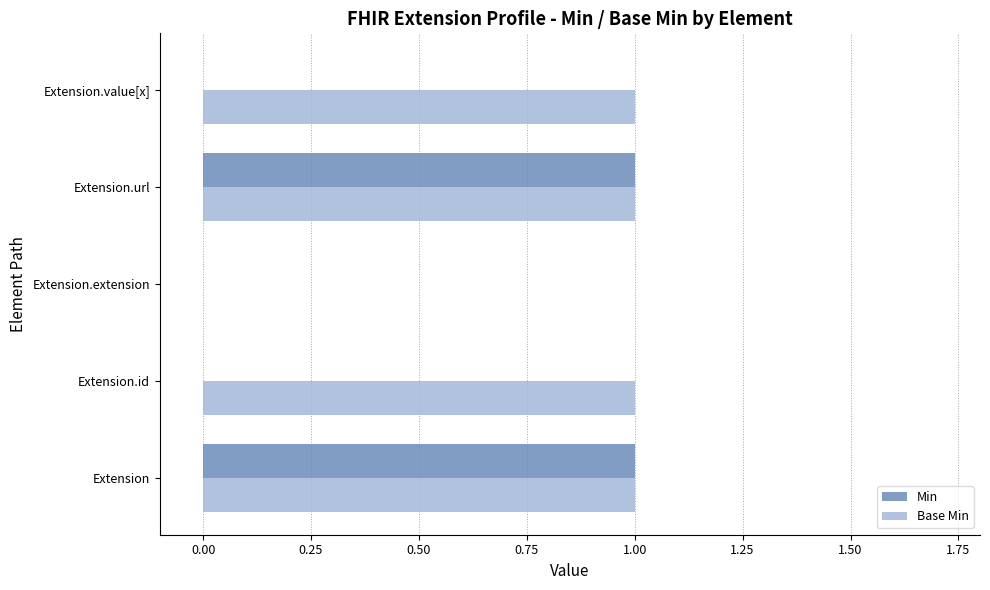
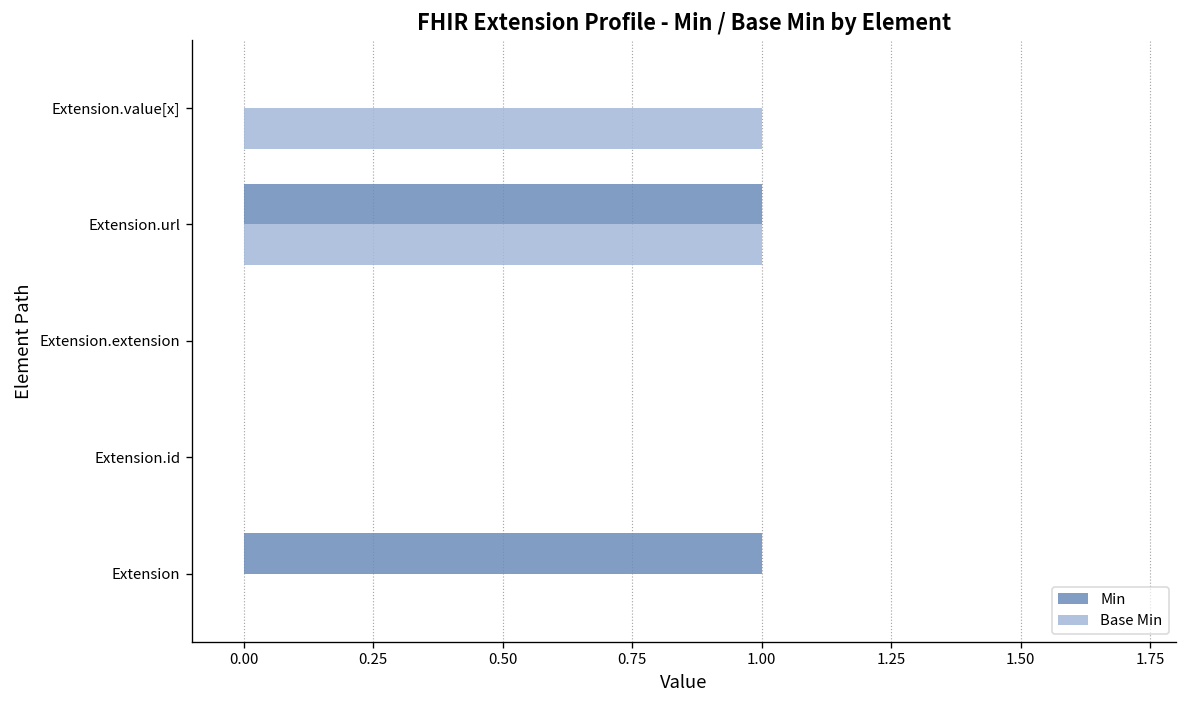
Base Min, Extension.id: 1 -> 0
Base Min, Extension: 1 -> 0
